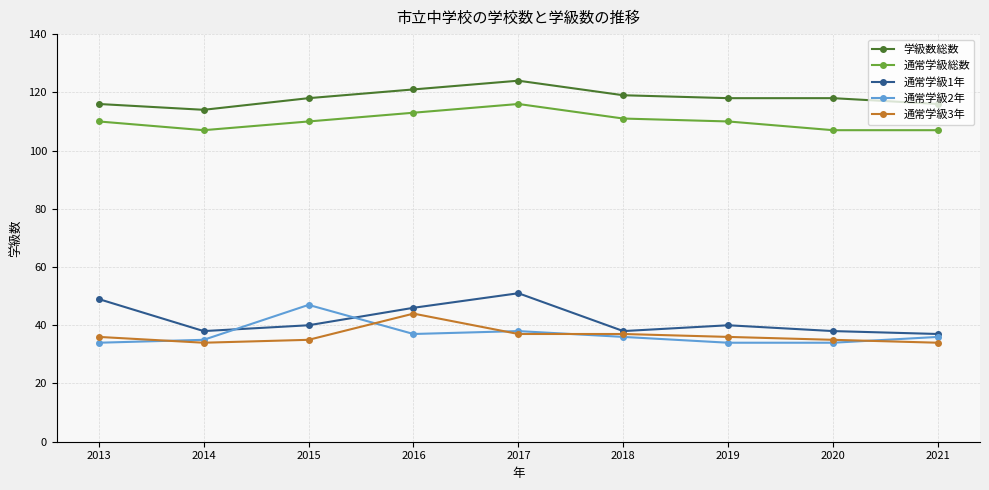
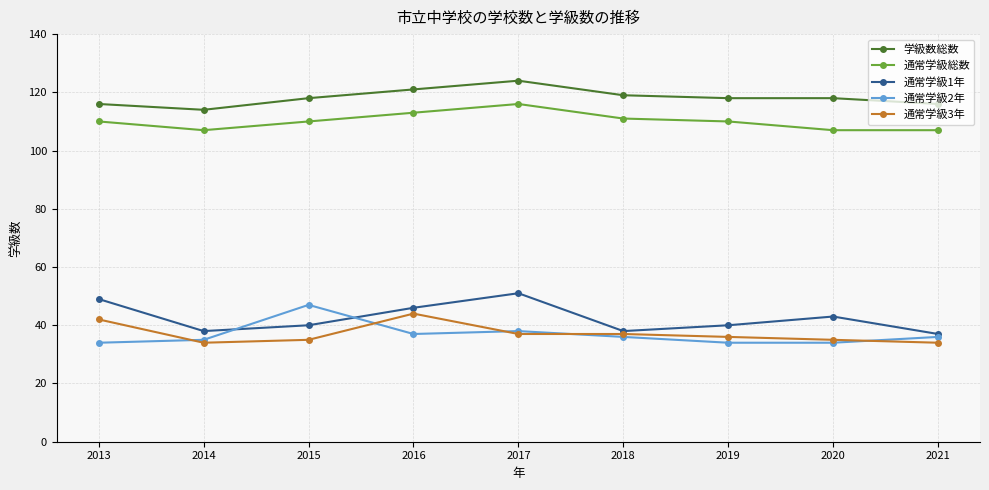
通常学級3年, 2013: 36 -> 42
通常学級1年, 2020: 38 -> 43
